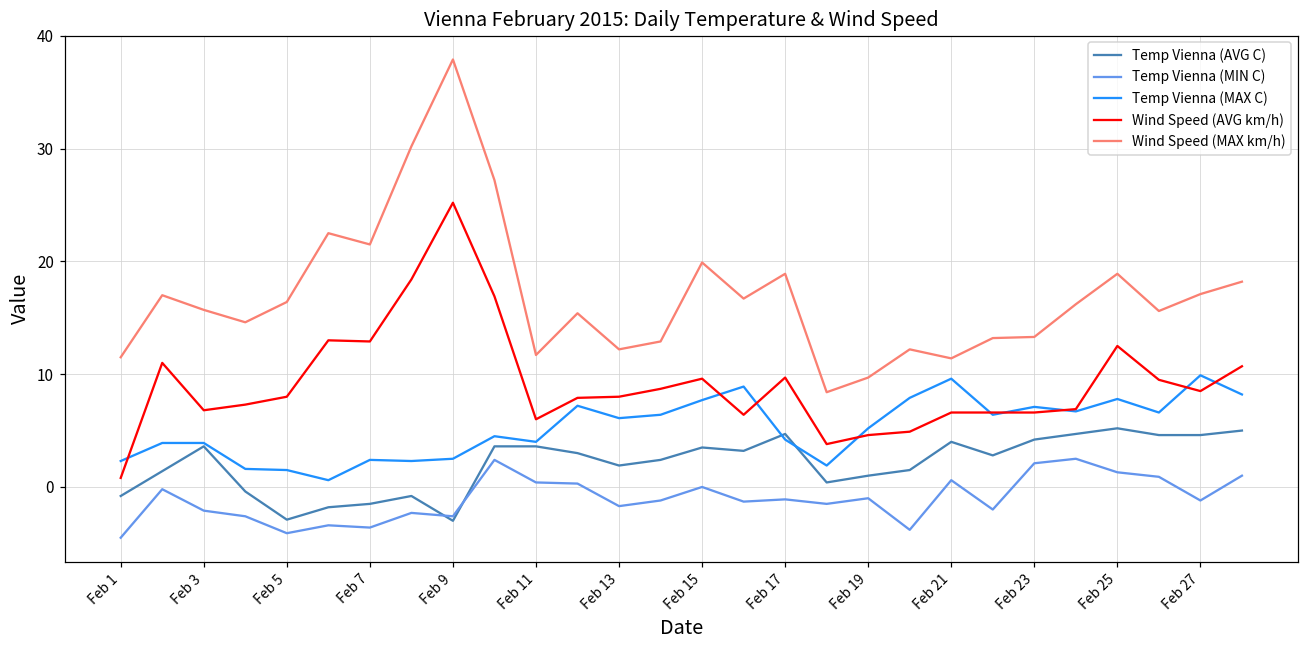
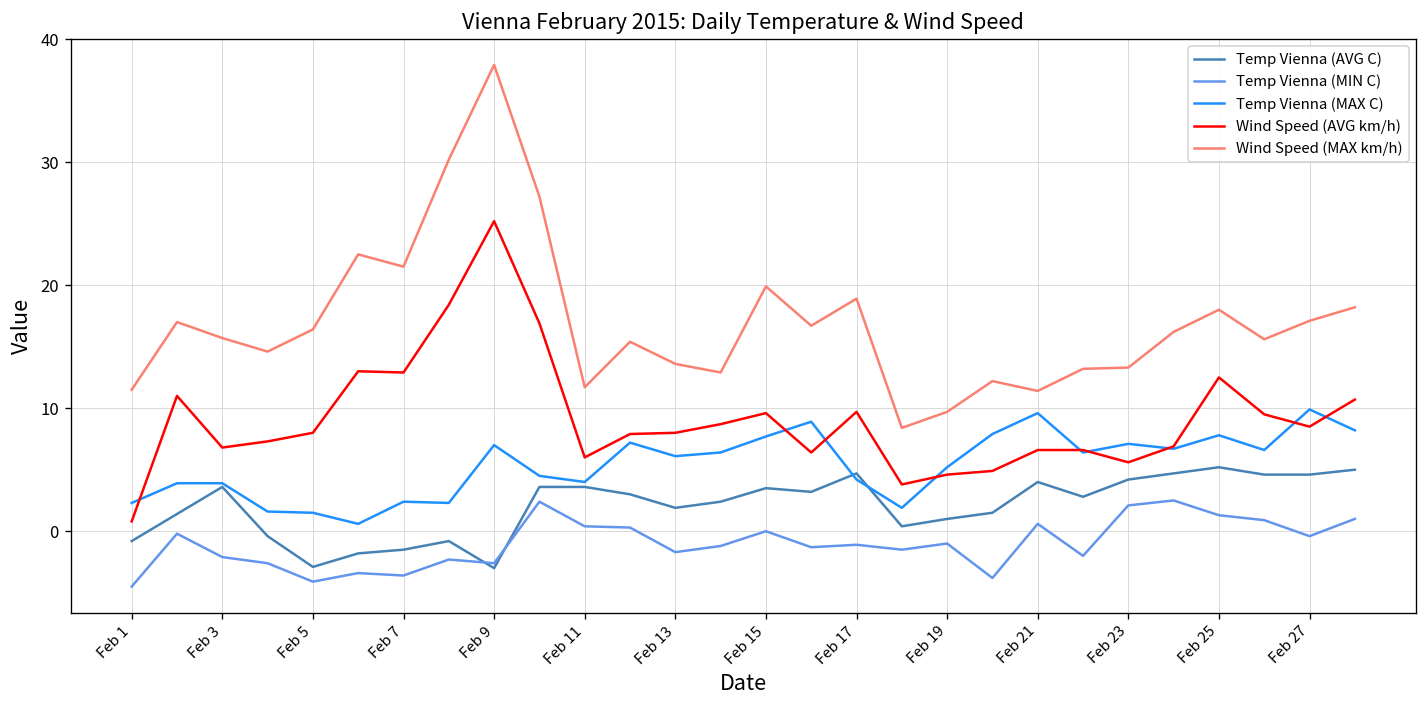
Temp Vienna (MAX C), Feb 9: 2.5 -> 7.0
Wind Speed (MAX km/h), Feb 13: 12.2 -> 13.6
Wind Speed (AVG km/h), Feb 23: 6.6 -> 5.6
Wind Speed (MAX km/h), Feb 25: 18.9 -> 18.0
Temp Vienna (MIN C), Feb 27: -1.2 -> -0.4
